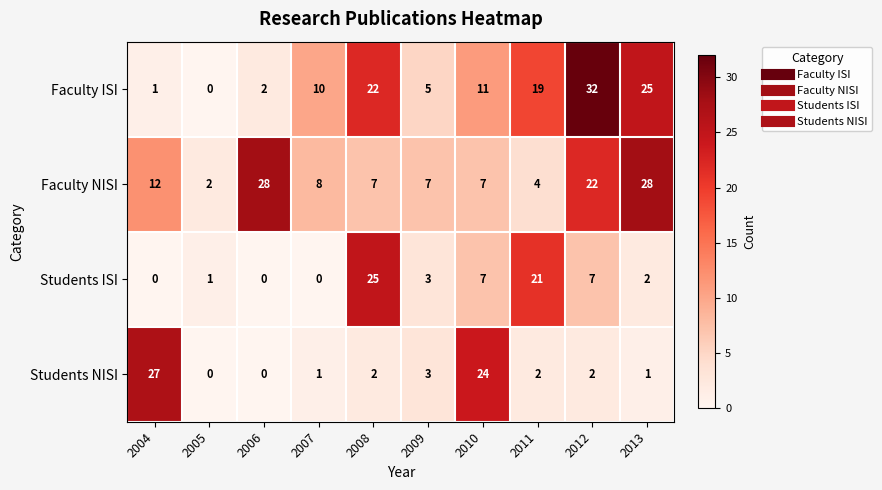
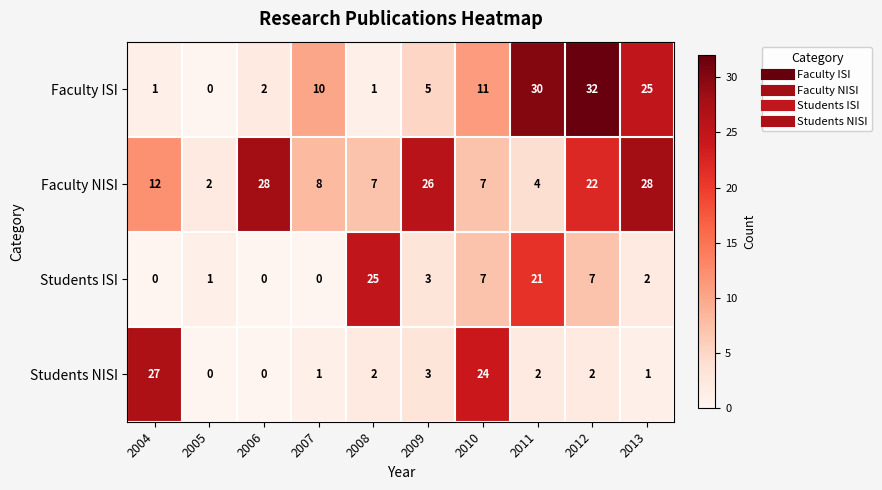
Faculty ISI, 2008: 22 -> 1
Faculty ISI, 2011: 19 -> 30
Faculty NISI, 2009: 7 -> 26
